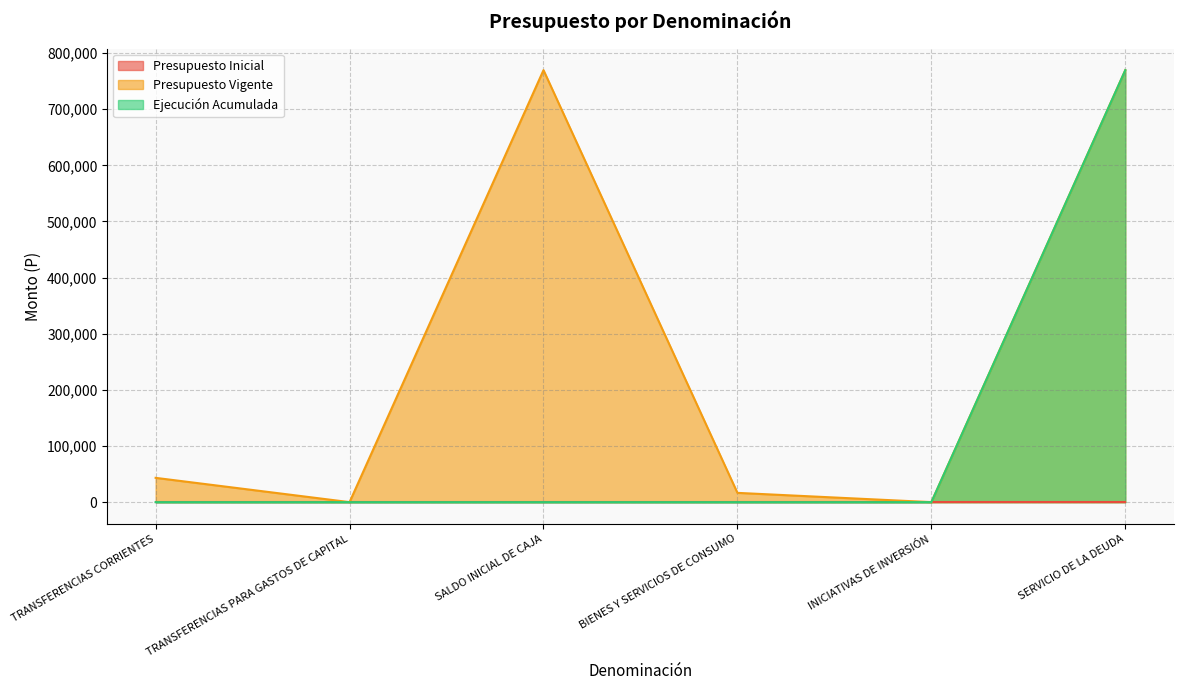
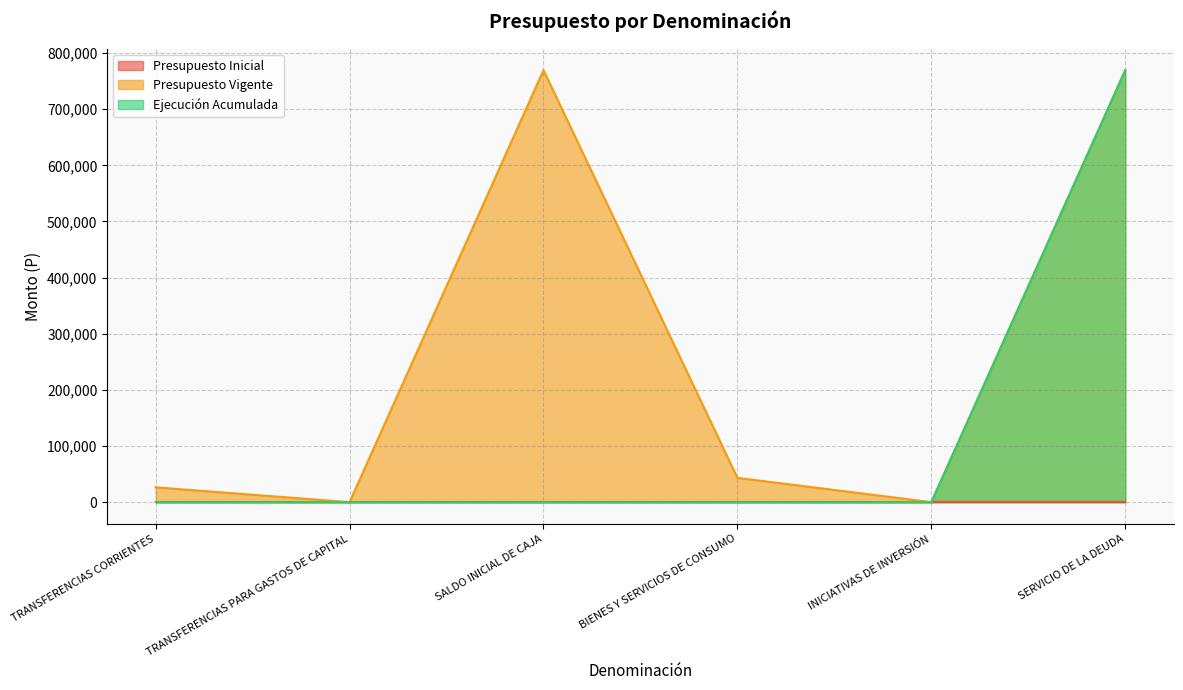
Presupuesto Vigente, TRANSFERENCIAS CORRIENTES: 40,000 -> 30,000
Presupuesto Vigente, BIENES Y SERVICIOS DE CONSUMO: 20,000 -> 40,000
